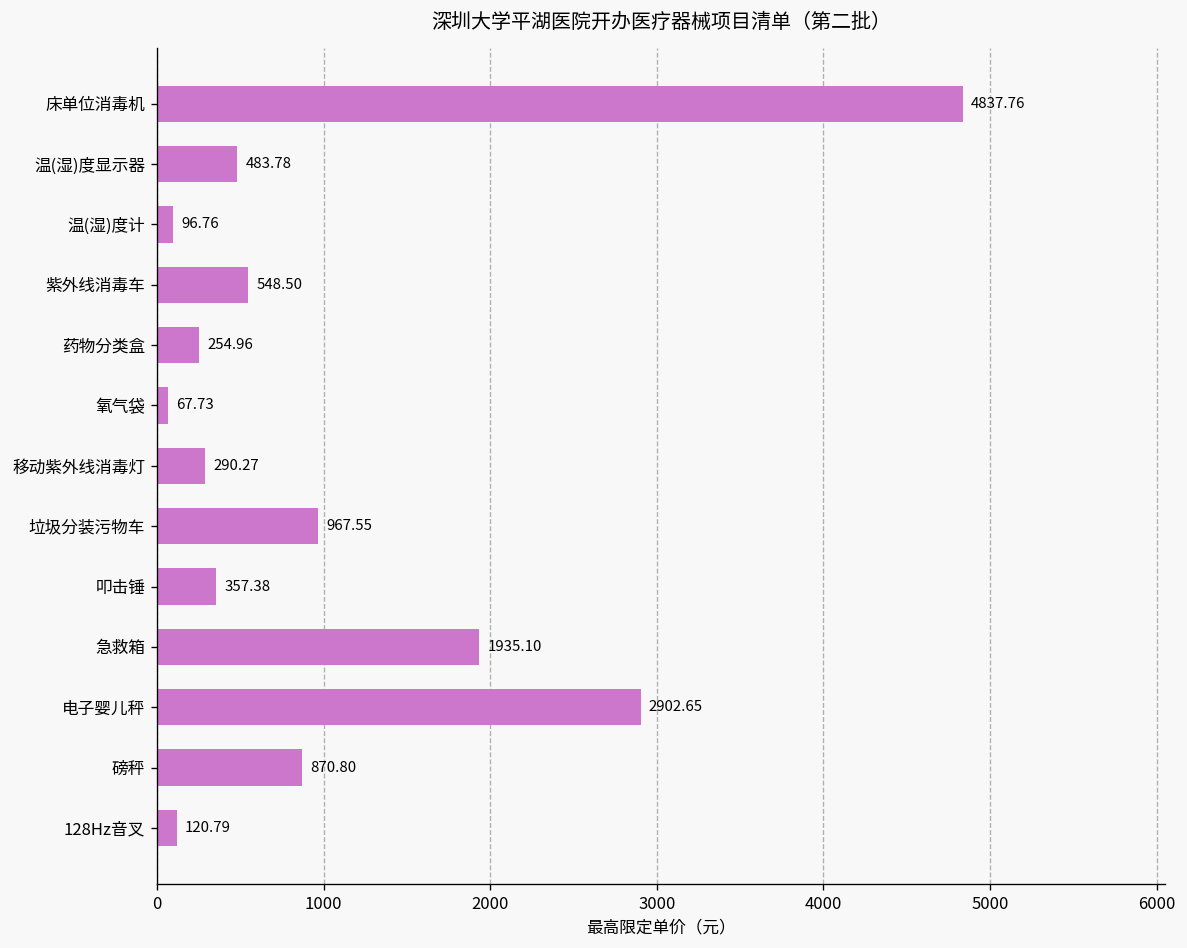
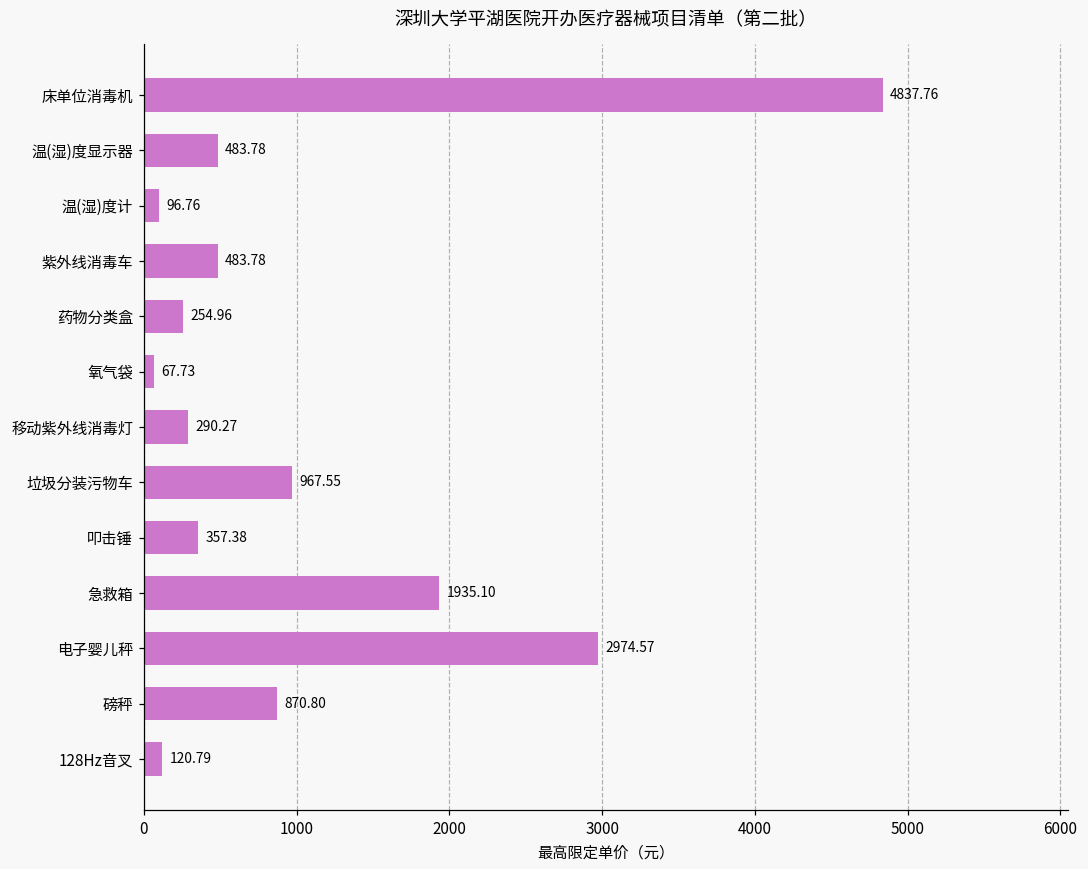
紫外线消毒车: 548.50 -> 483.78
电子婴儿秤: 2902.65 -> 2974.57
